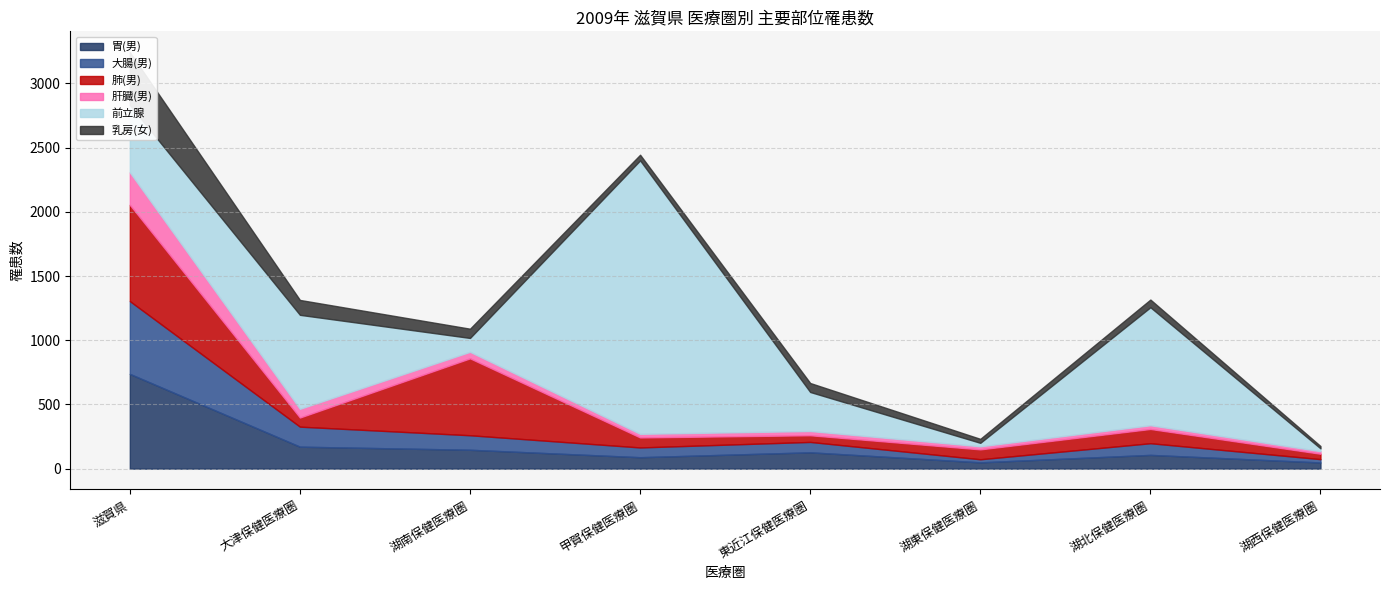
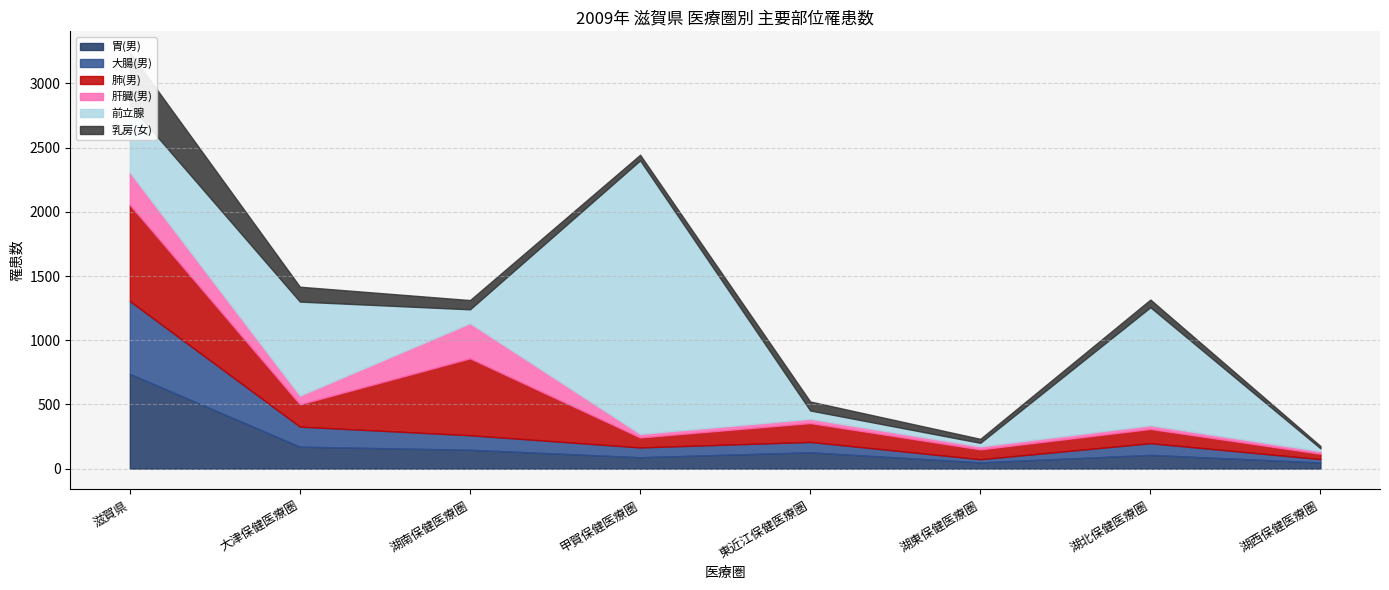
肺(男), 大津保健医療圏: 70 -> 170
肝臓(男), 湖南保健医療圏: 50 -> 270
肺(男), 東近江保健医療圏: 50 -> 150
前立腺, 東近江保健医療圏: 300 -> 70
